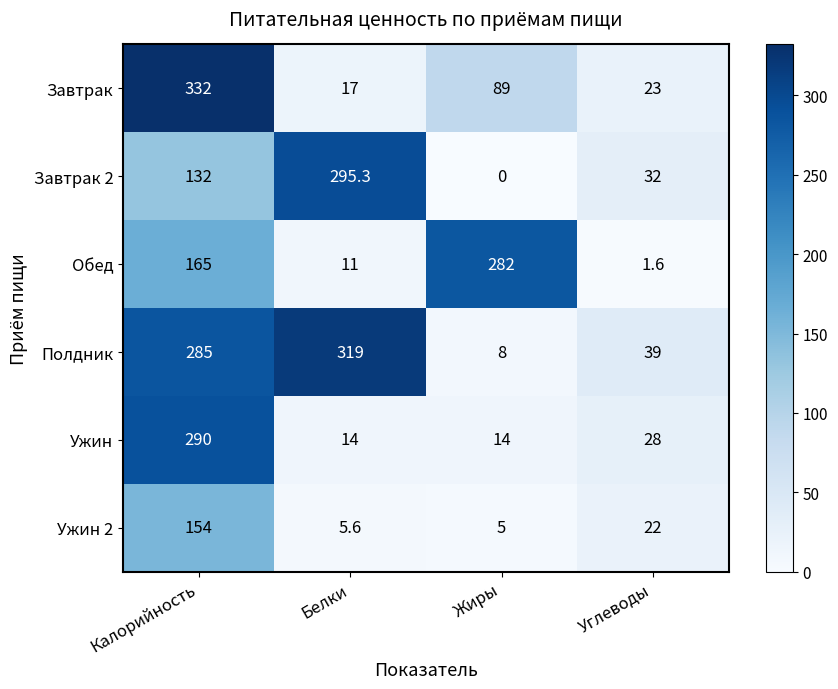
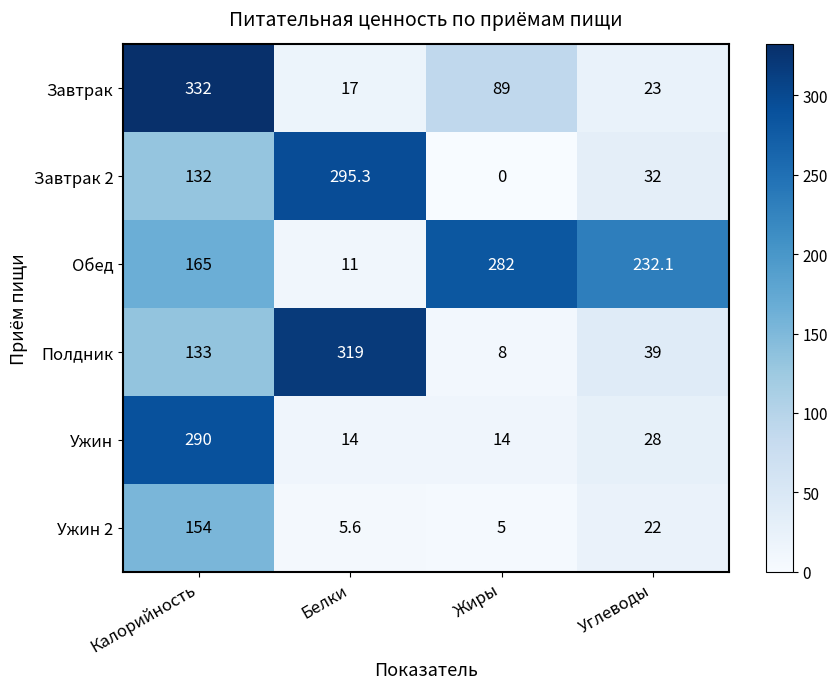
Обед, Углеводы: 1.6 -> 232.1
Полдник, Калорийность: 285 -> 133
